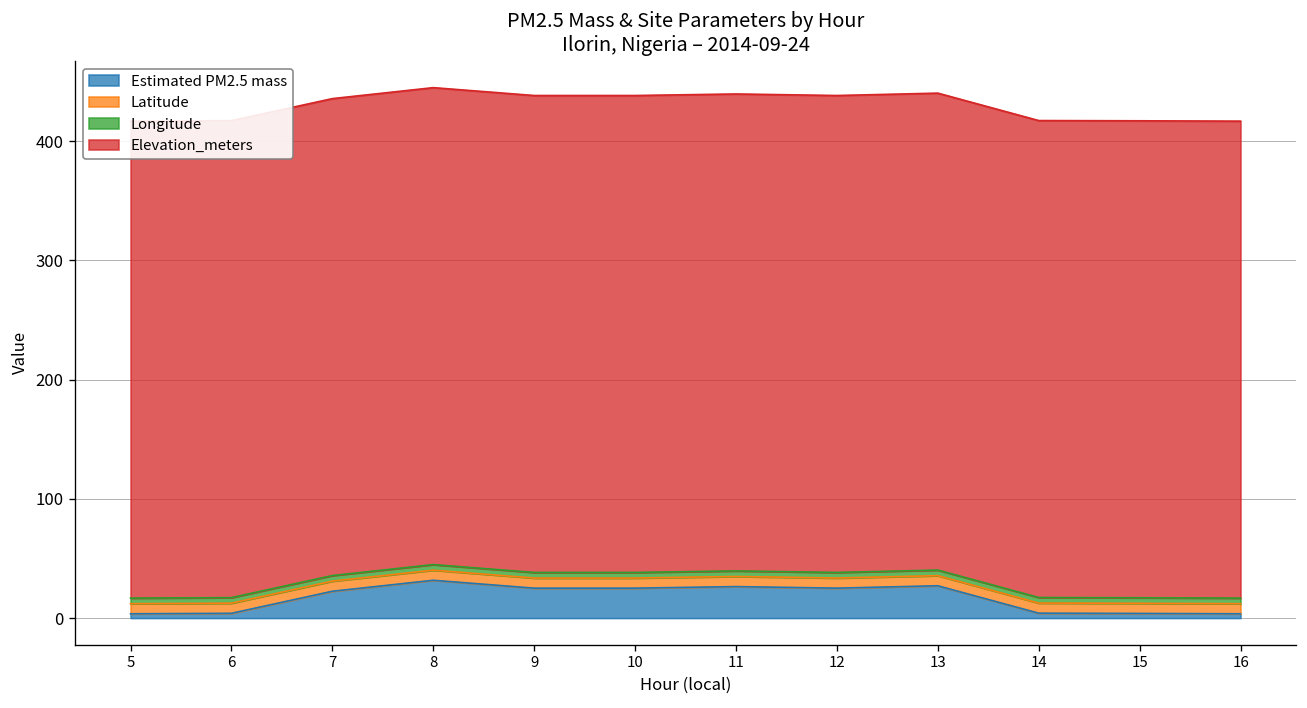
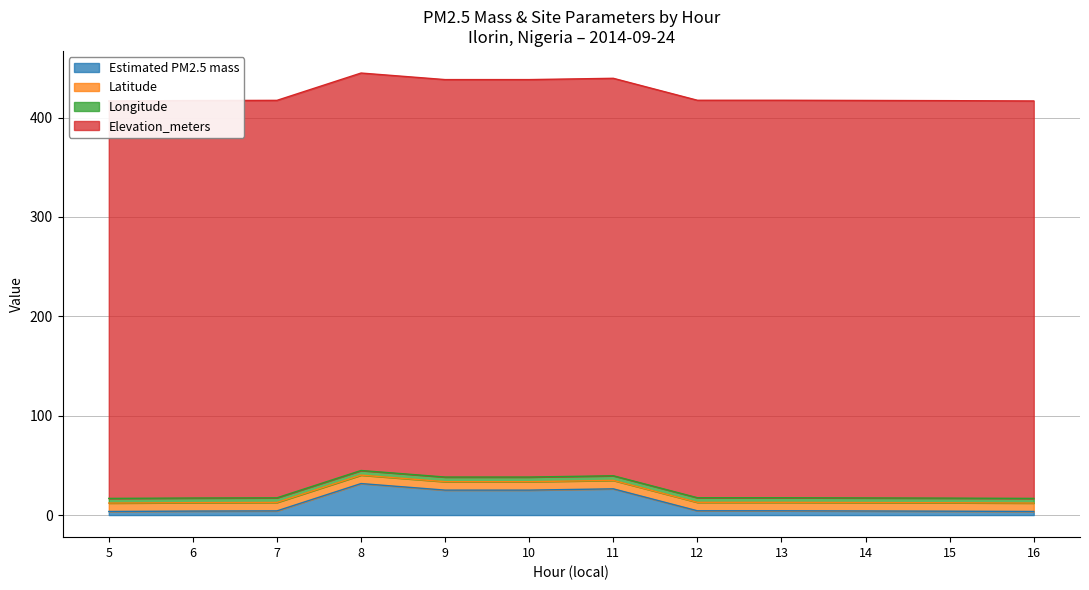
Estimated PM2.5 mass, 7: 20 -> 0
Estimated PM2.5 mass, 12: 30 -> 0
Estimated PM2.5 mass, 13: 30 -> 0
